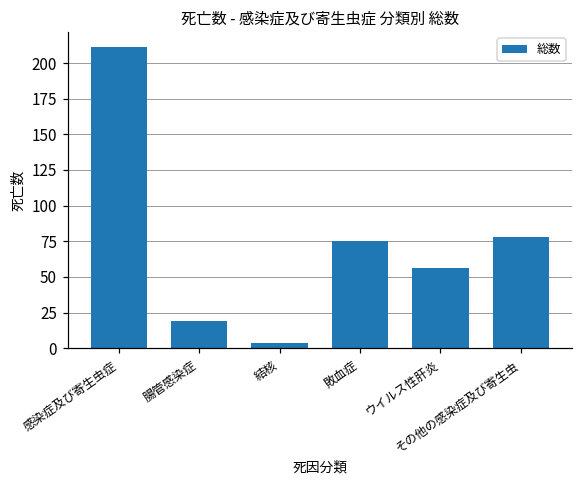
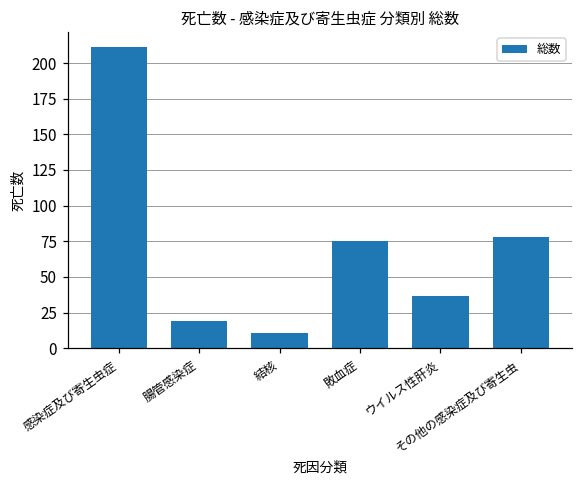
結核: 4 -> 11
ウイルス性肝炎: 56 -> 37
